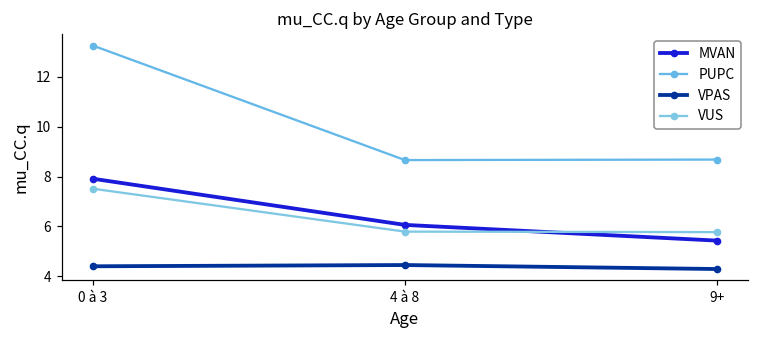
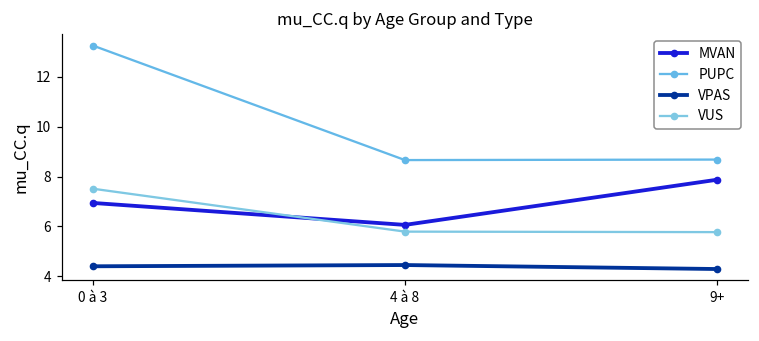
MVAN, 0 à 3: 7.9 -> 6.9
MVAN, 9+: 5.4 -> 7.9
